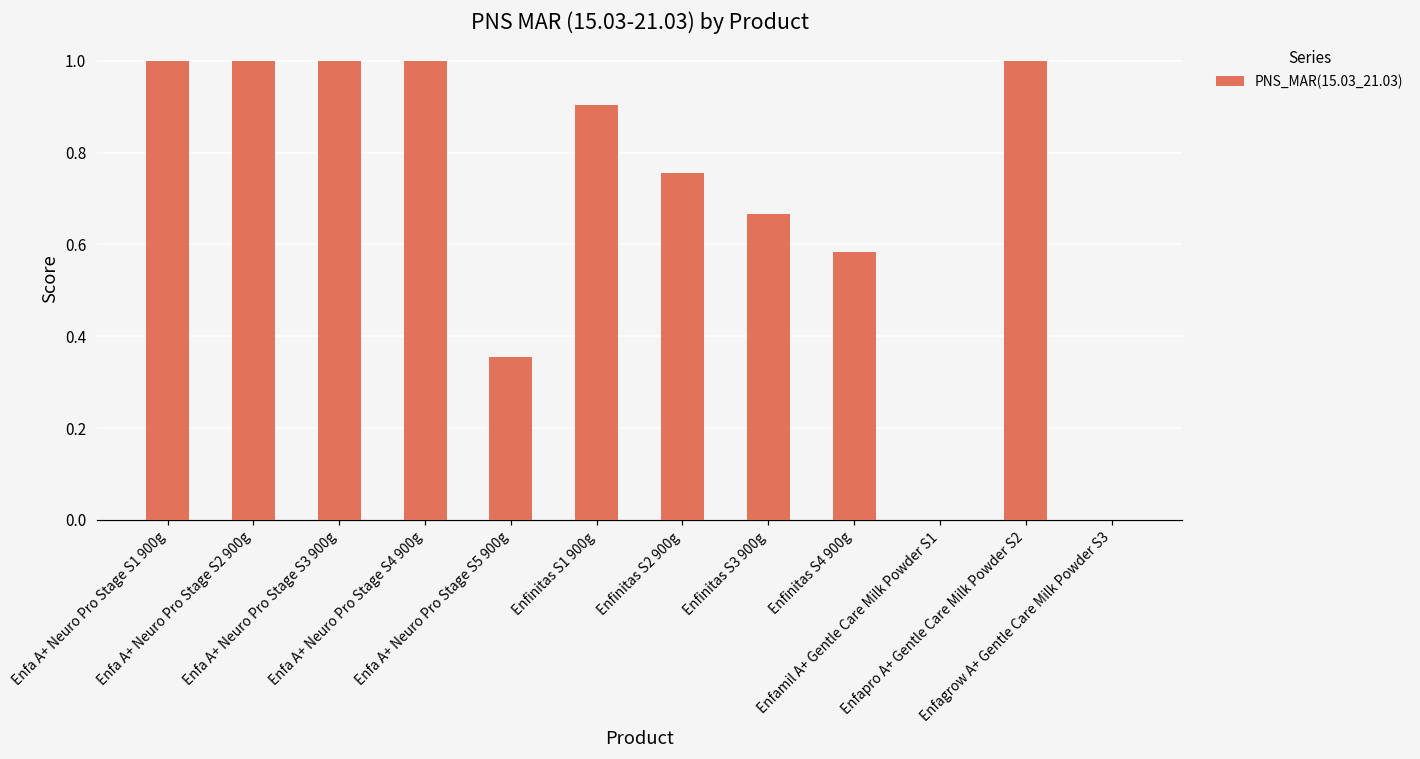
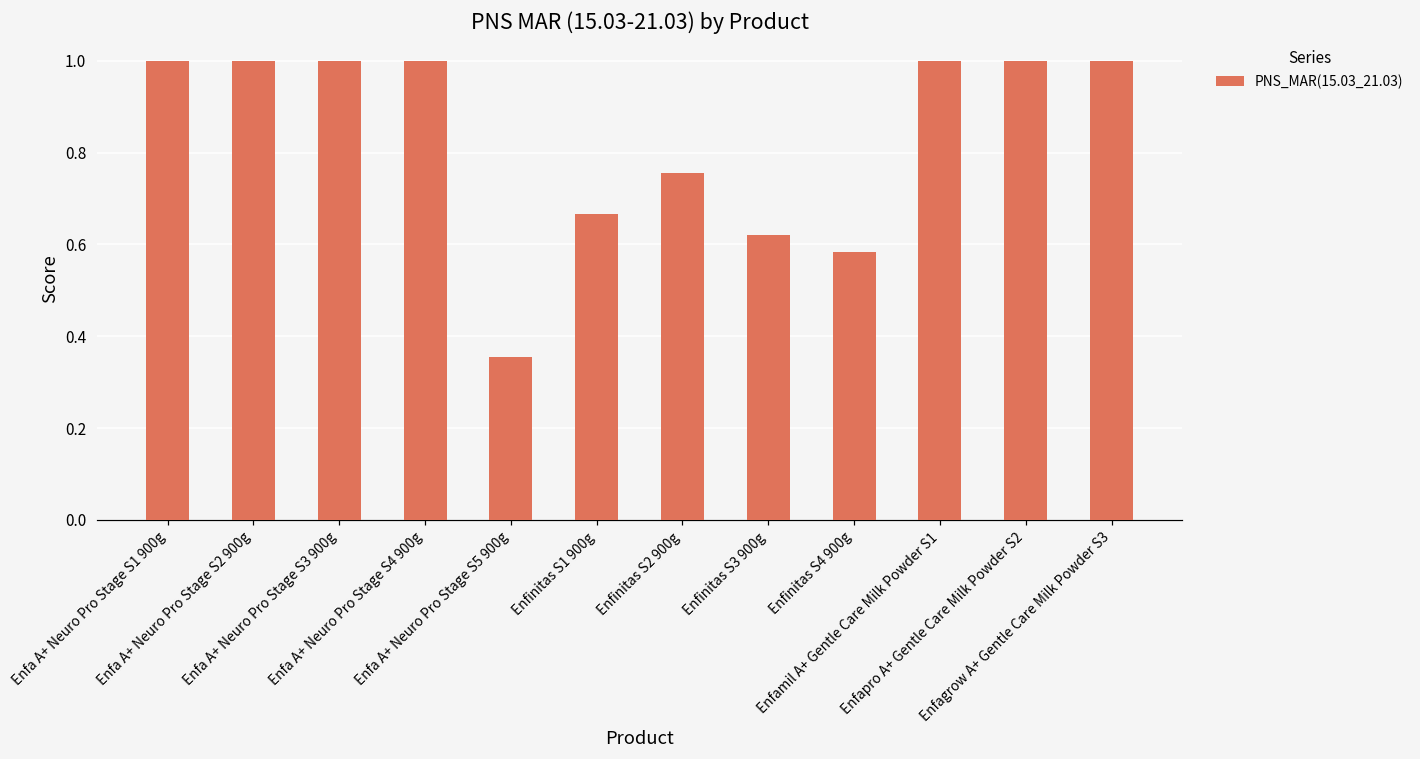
Enfinitas S1 900g: 0.90 -> 0.67
Enfinitas S3 900g: 0.67 -> 0.62
Enfamil A+ Gentle Care Milk Powder S1: 0 -> 1
Enfagrow A+ Gentle Care Milk Powder S3: 0 -> 1
